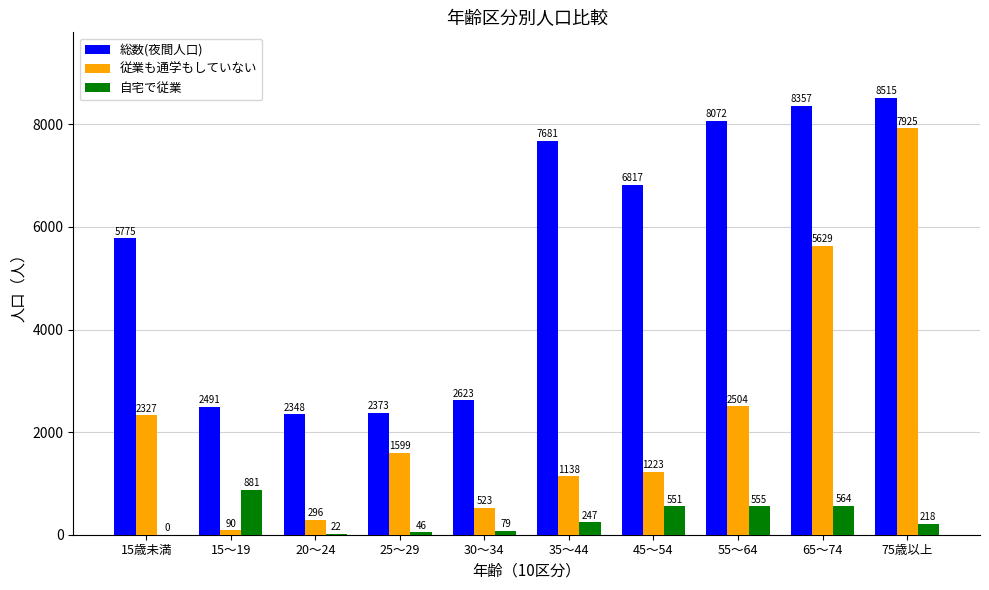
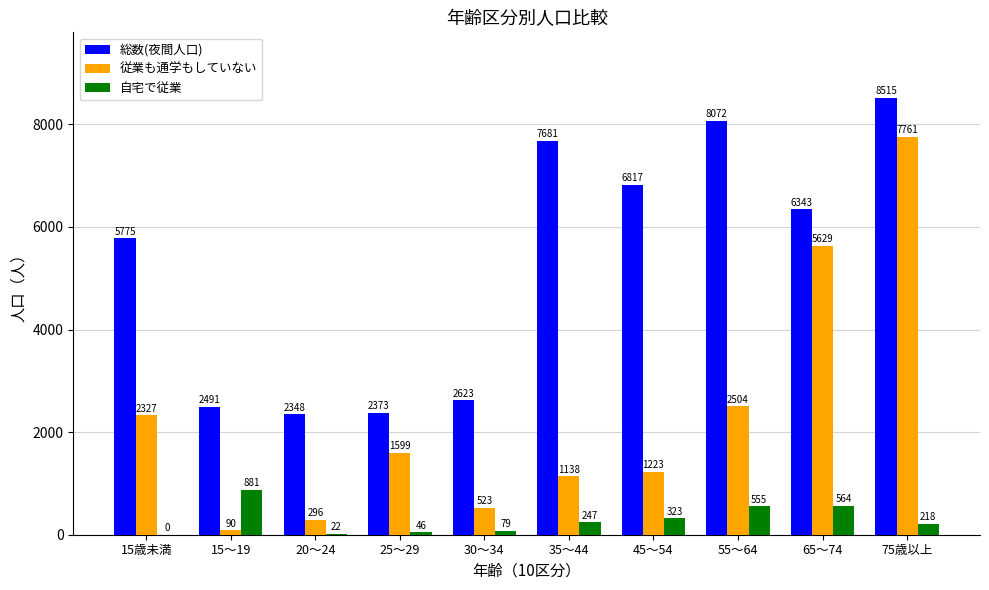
自宅で従業, 45～54: 551 -> 323
総数(夜間人口), 65～74: 8357 -> 6343
従業も通学もしていない, 75歳以上: 7925 -> 7761
